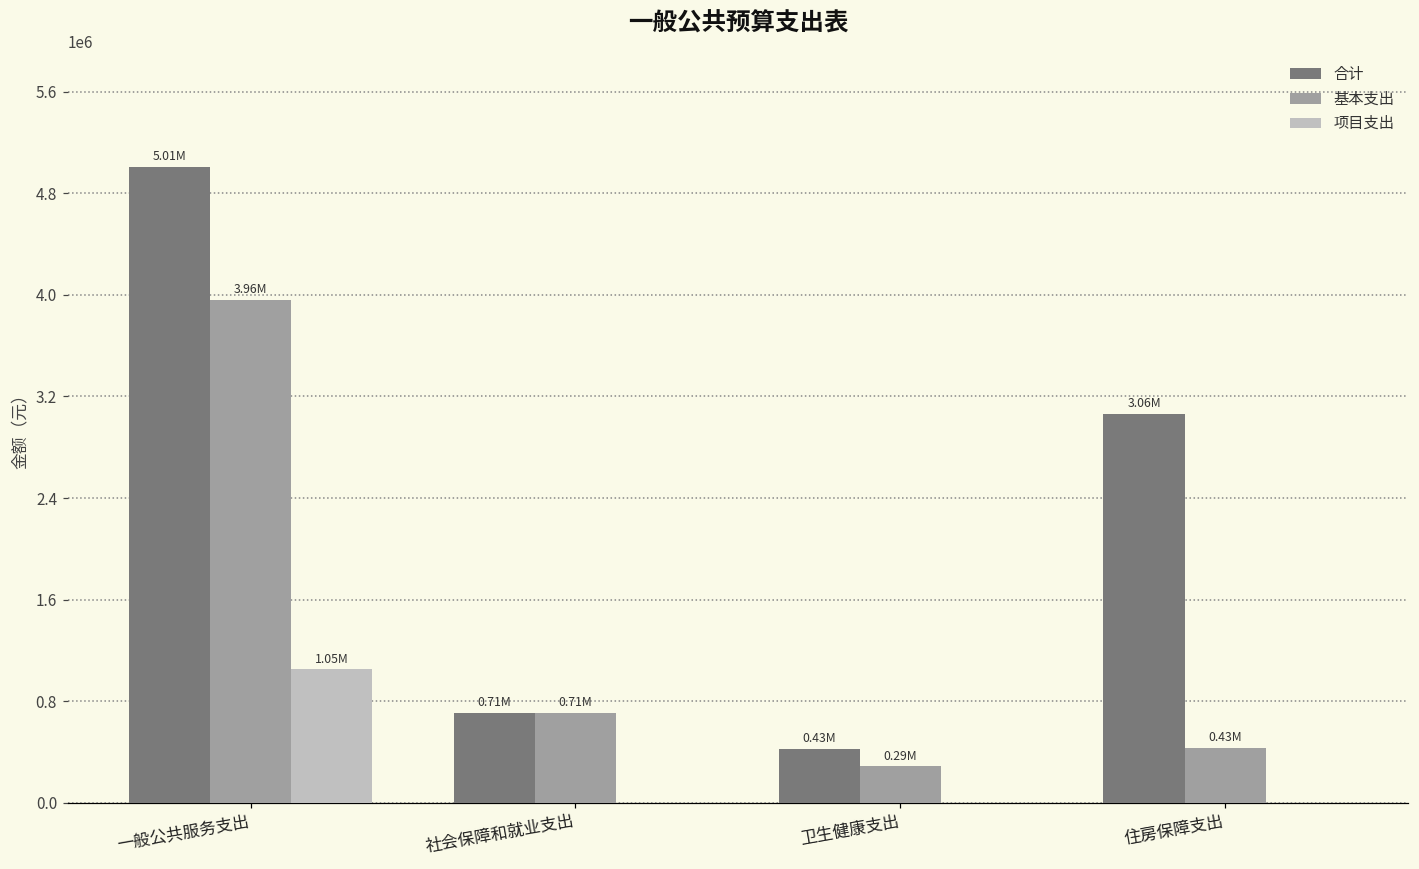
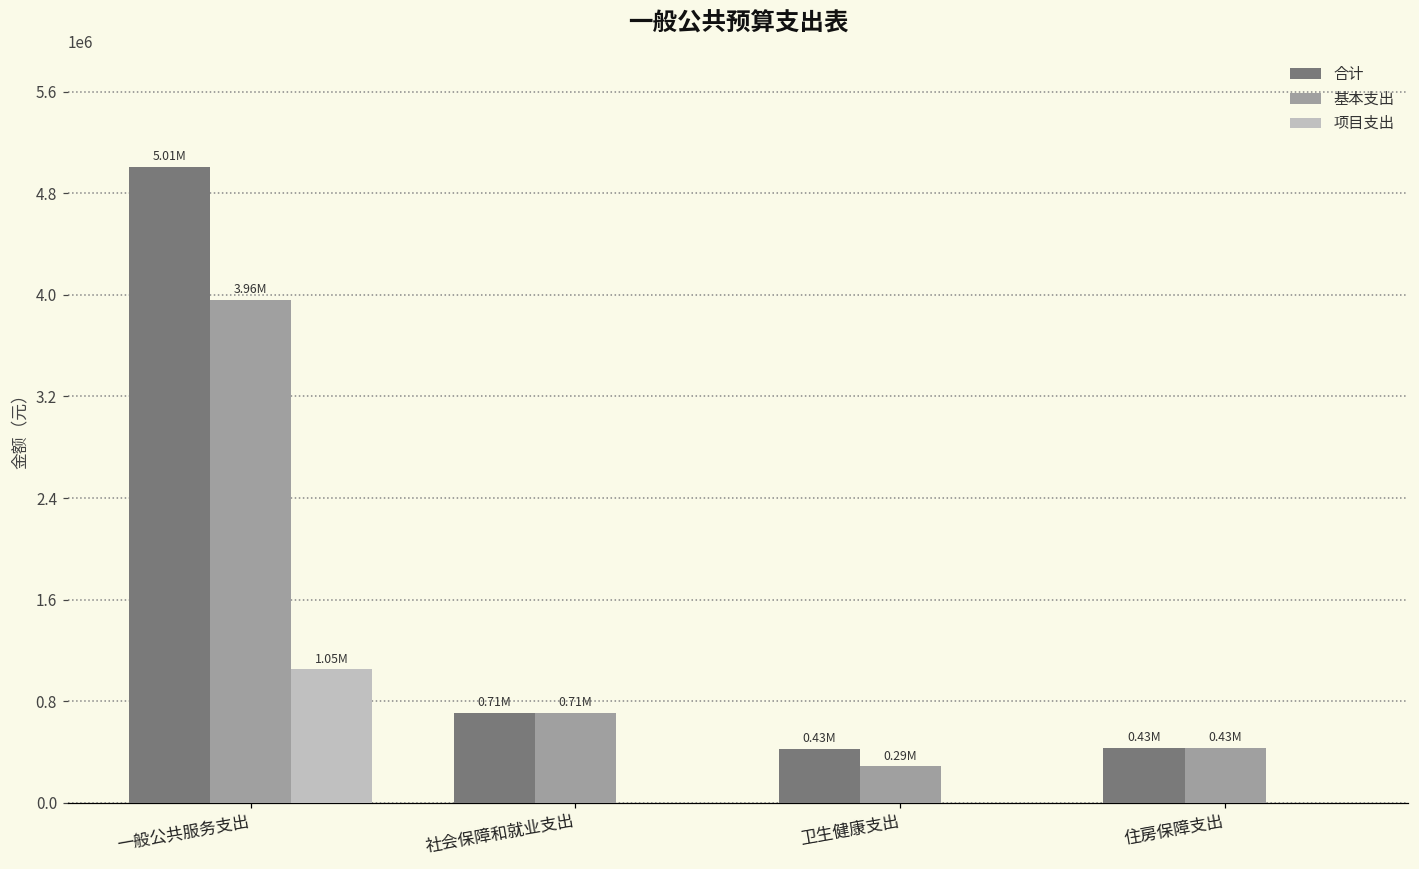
合计, 住房保障支出: 3.06M -> 0.43M
